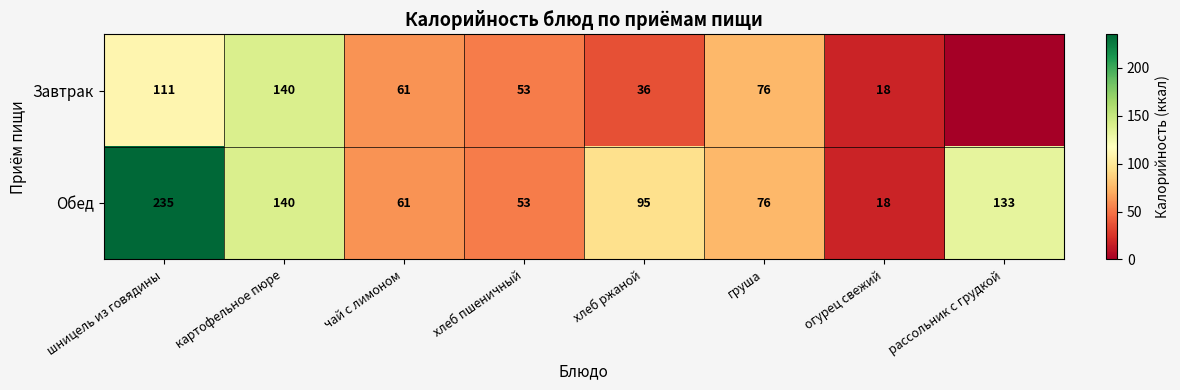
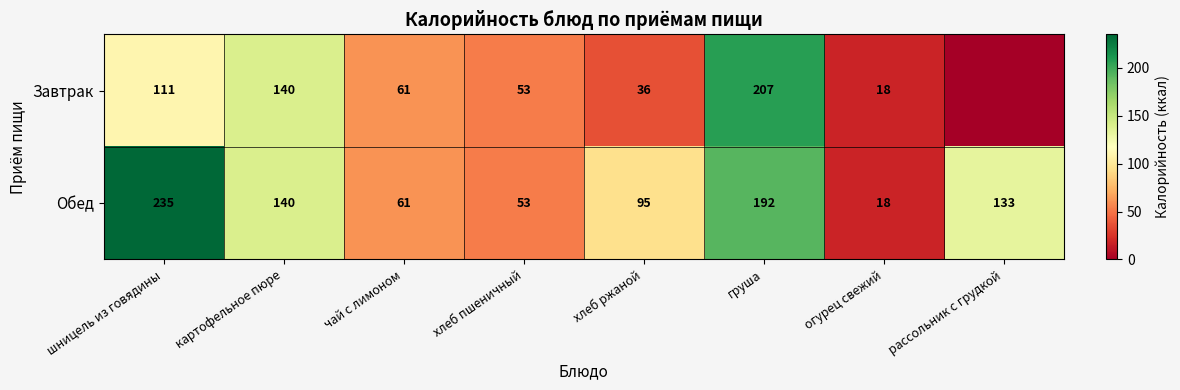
Завтрак, груша: 76 -> 207
Обед, груша: 76 -> 192
